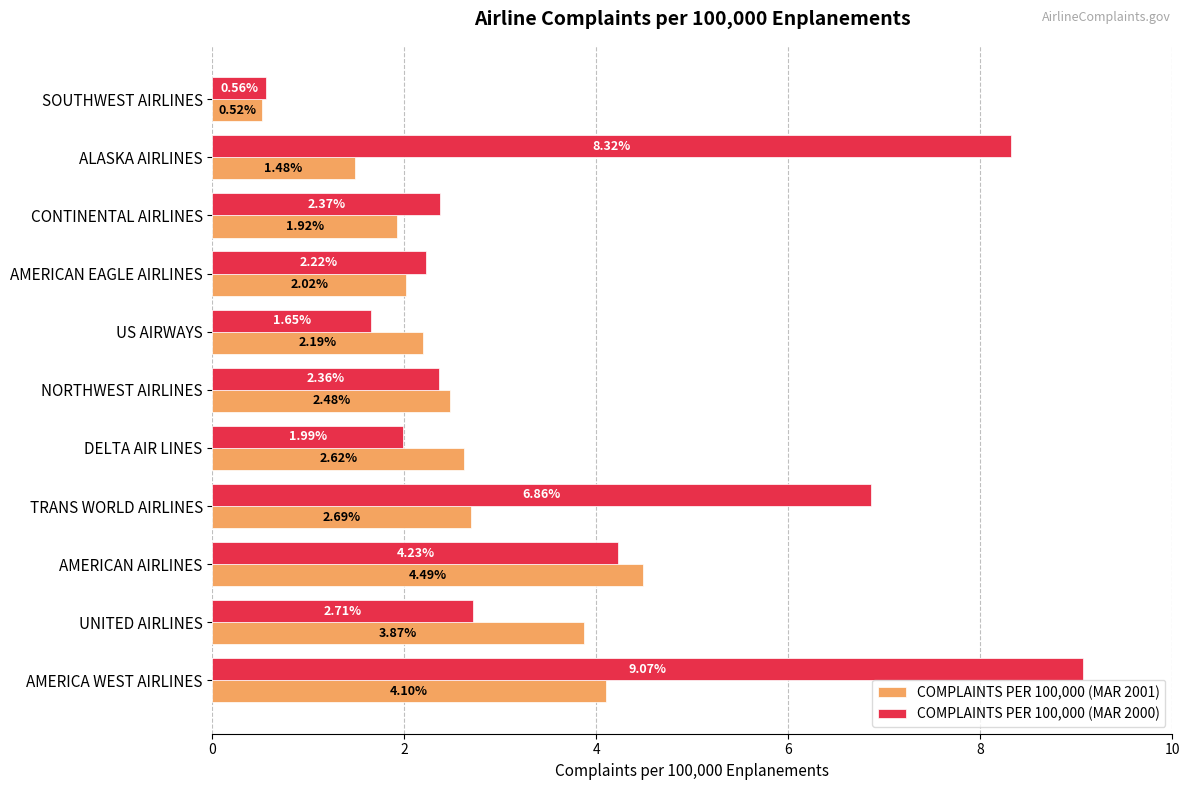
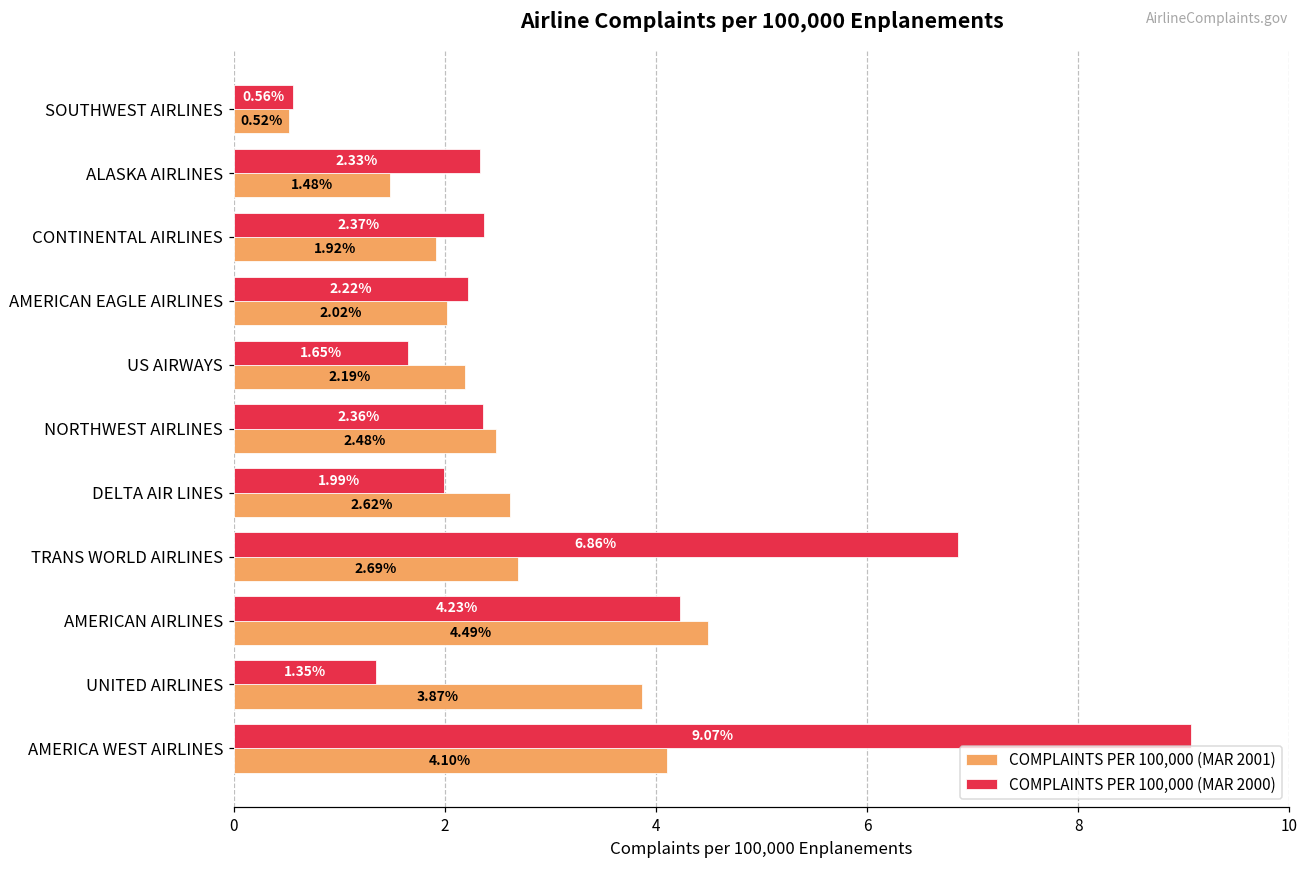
COMPLAINTS PER 100,000 (MAR 2000), ALASKA AIRLINES: 8.32% -> 2.33%
COMPLAINTS PER 100,000 (MAR 2000), UNITED AIRLINES: 2.71% -> 1.35%
